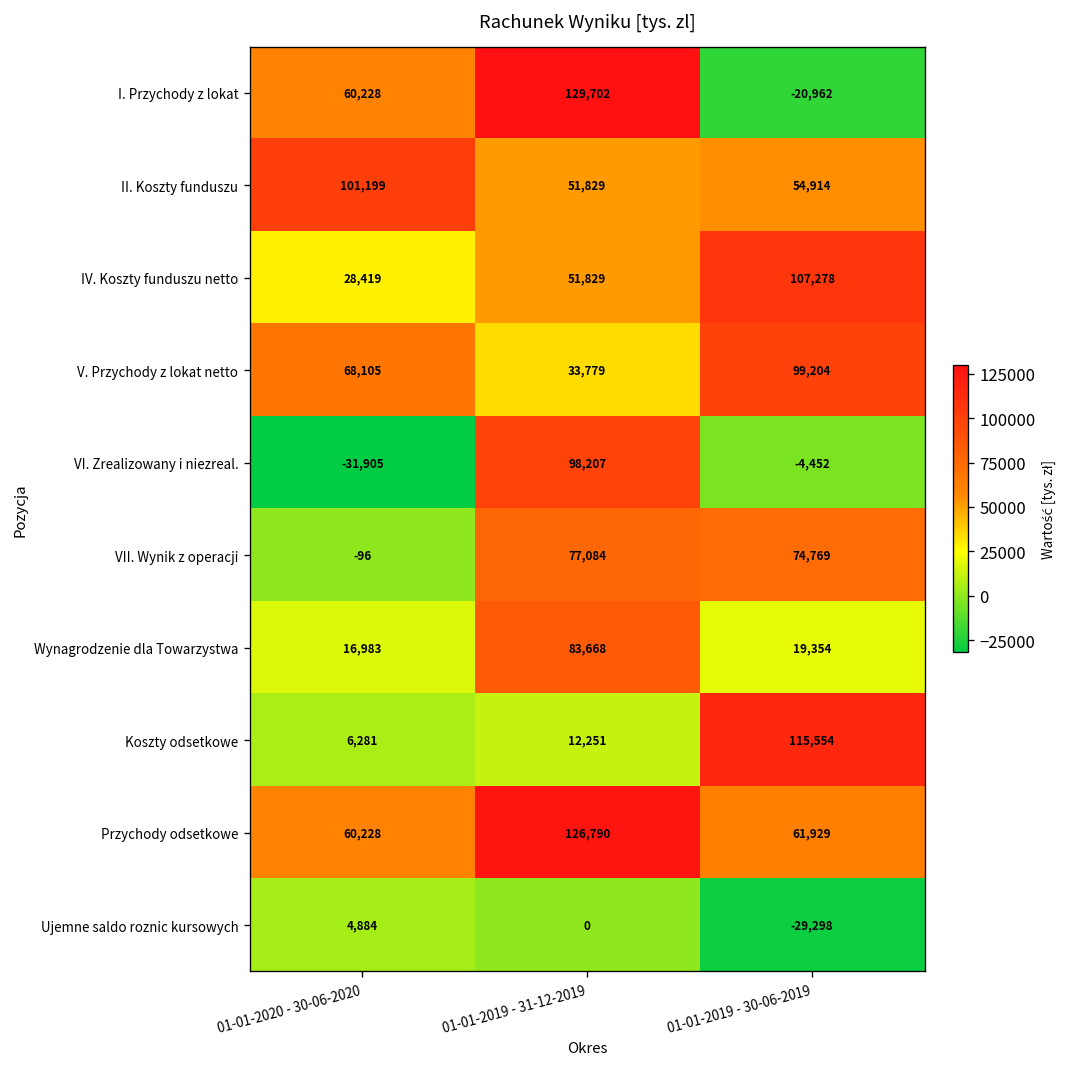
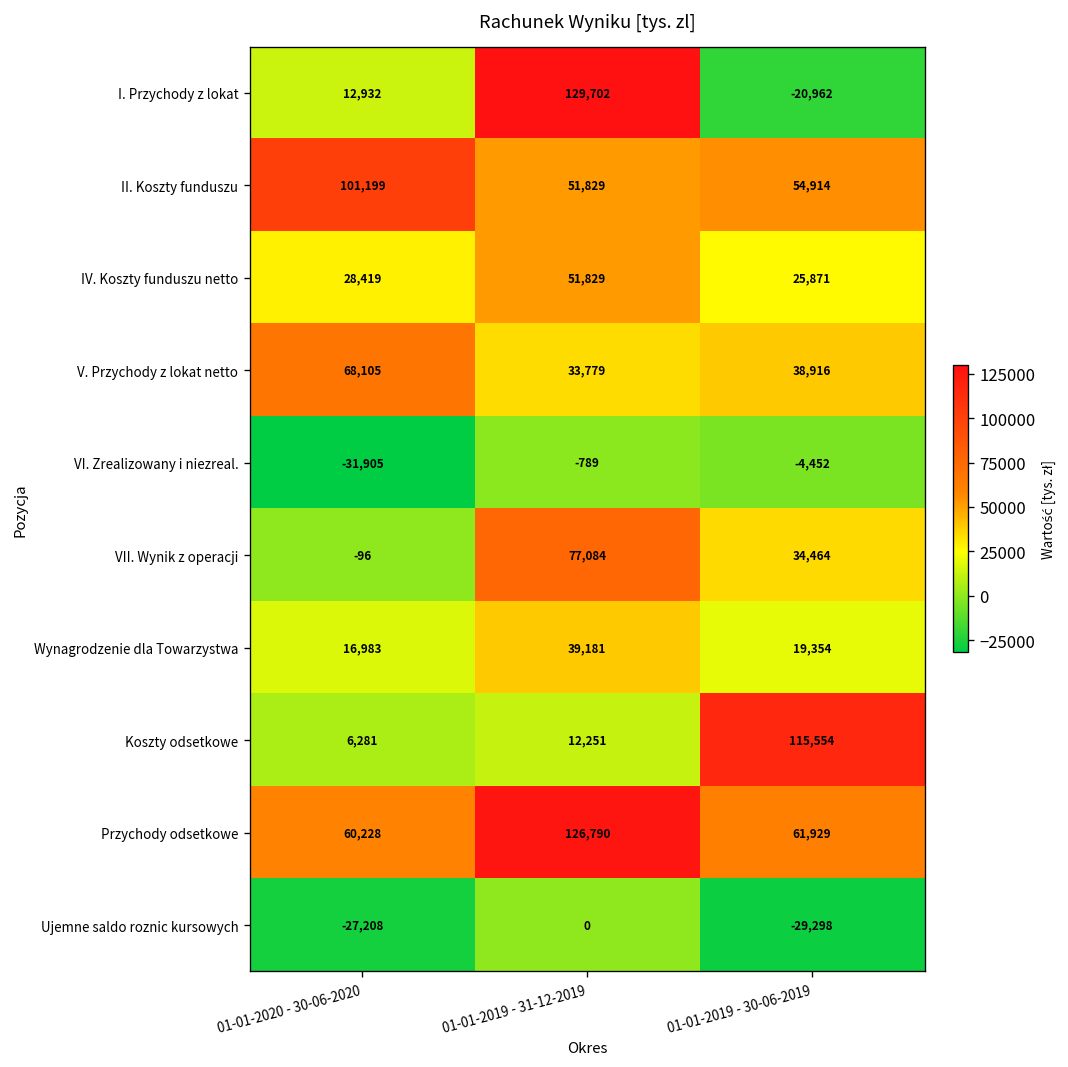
I. Przychody z lokat, 01-01-2020 - 30-06-2020: 60,228 -> 12,932
IV. Koszty funduszu netto, 01-01-2019 - 30-06-2019: 107,278 -> 25,871
V. Przychody z lokat netto, 01-01-2019 - 30-06-2019: 99,204 -> 38,916
VI. Zrealizowany i niezreal., 01-01-2019 - 31-12-2019: 98,207 -> -789
VII. Wynik z operacji, 01-01-2019 - 30-06-2019: 74,769 -> 34,464
Wynagrodzenie dla Towarzystwa, 01-01-2019 - 31-12-2019: 83,668 -> 39,181
Ujemne saldo roznic kursowych, 01-01-2020 - 30-06-2020: 4,884 -> -27,208
